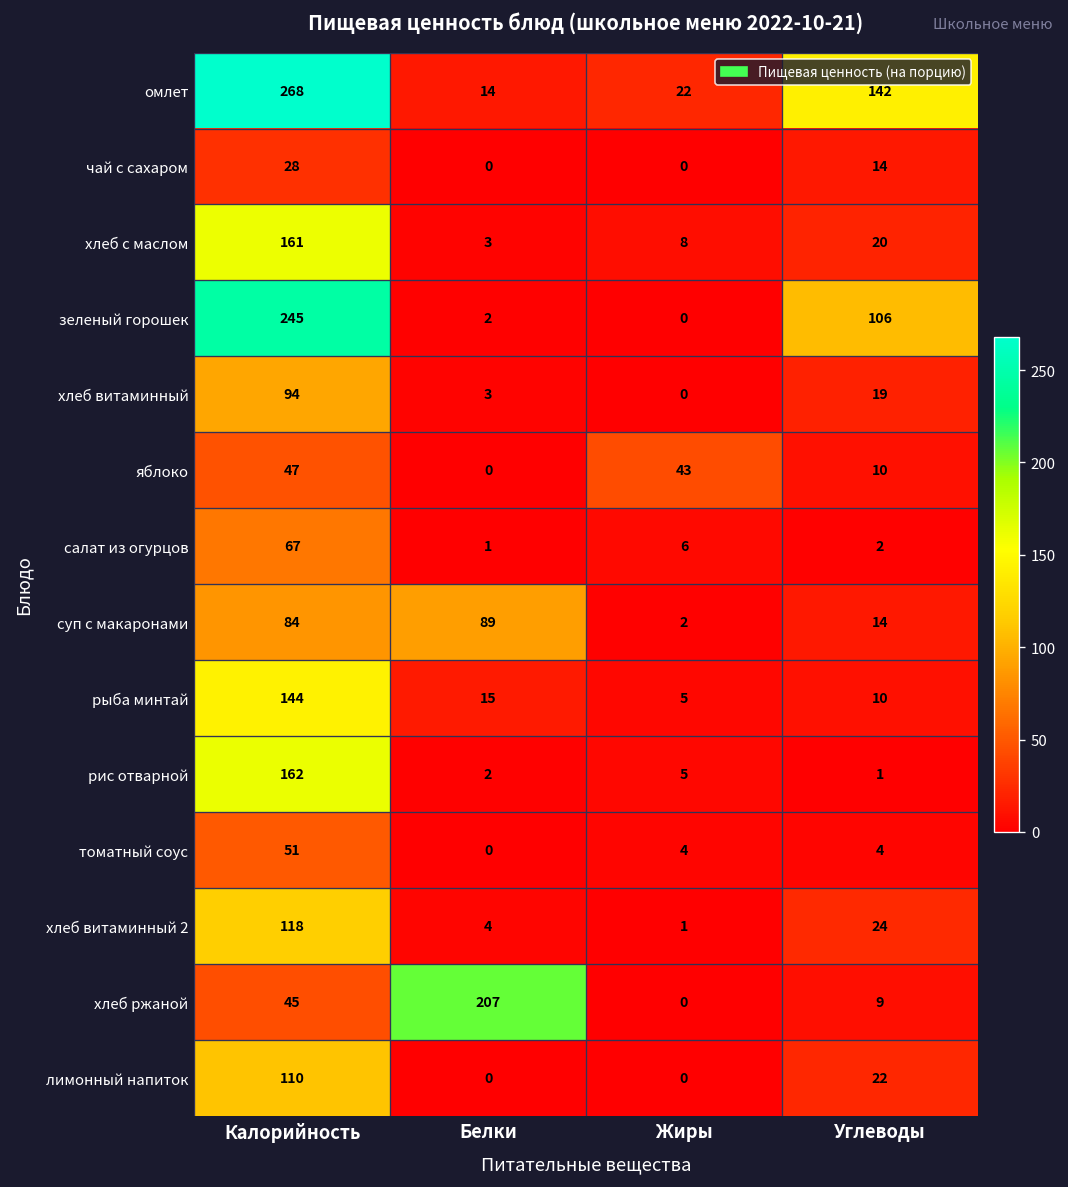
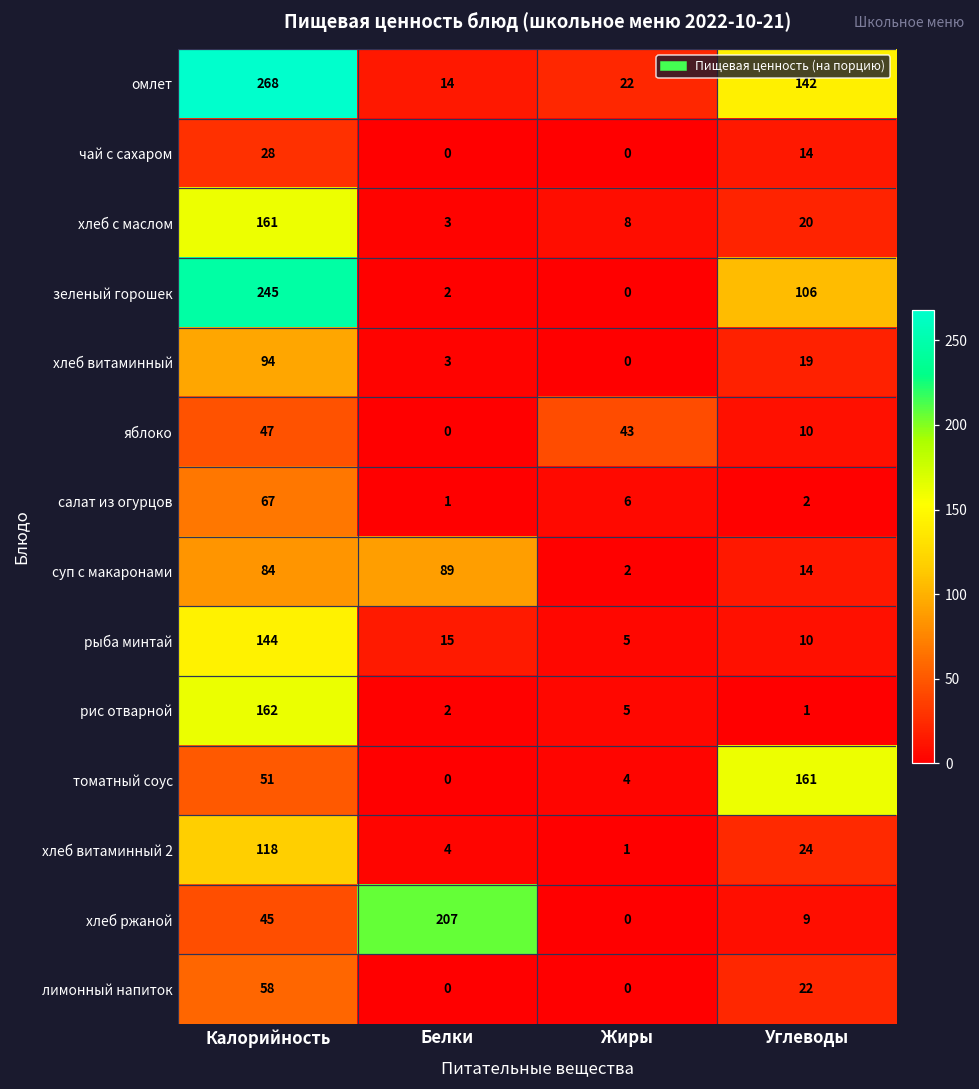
томатный соус, Углеводы: 4 -> 161
лимонный напиток, Калорийность: 110 -> 58
